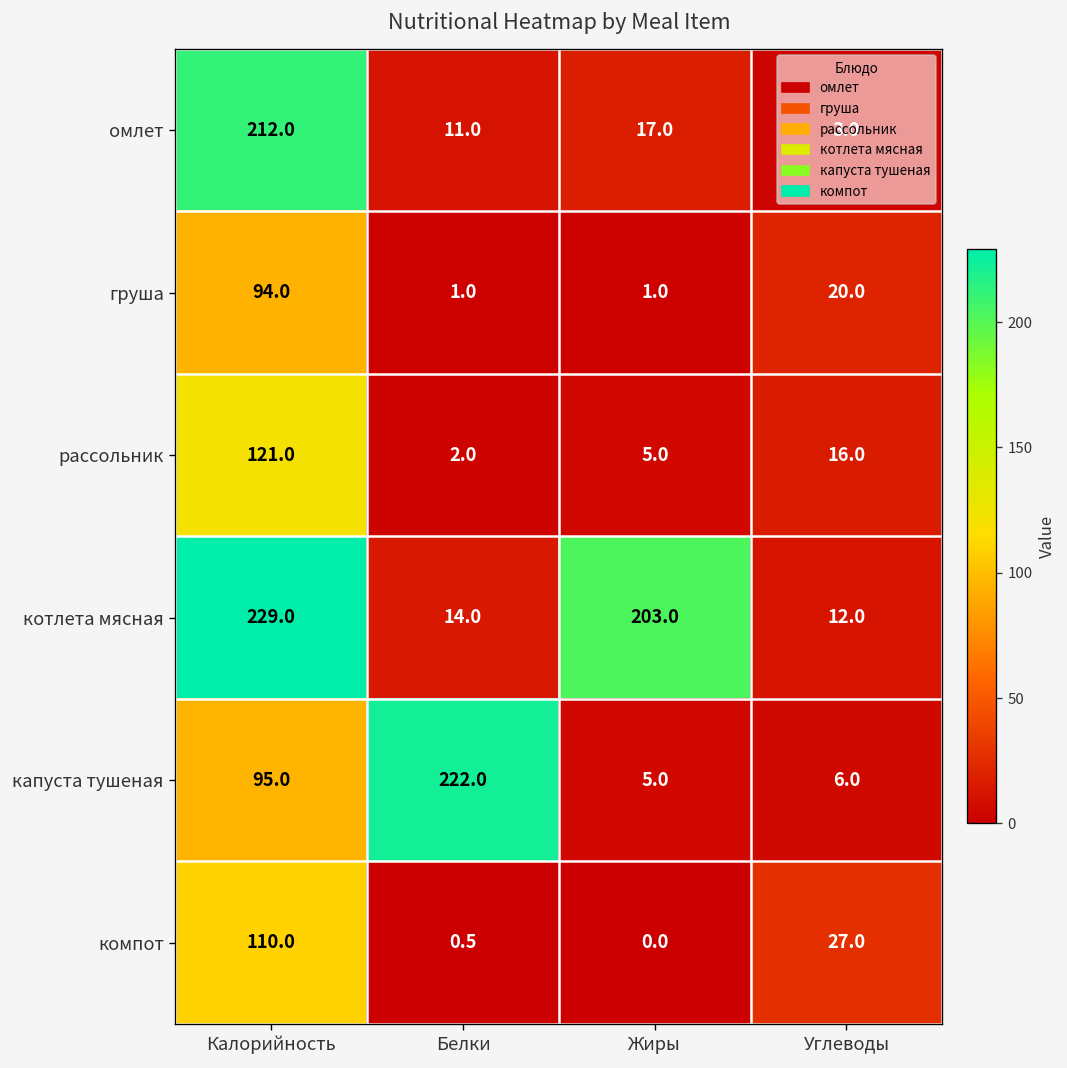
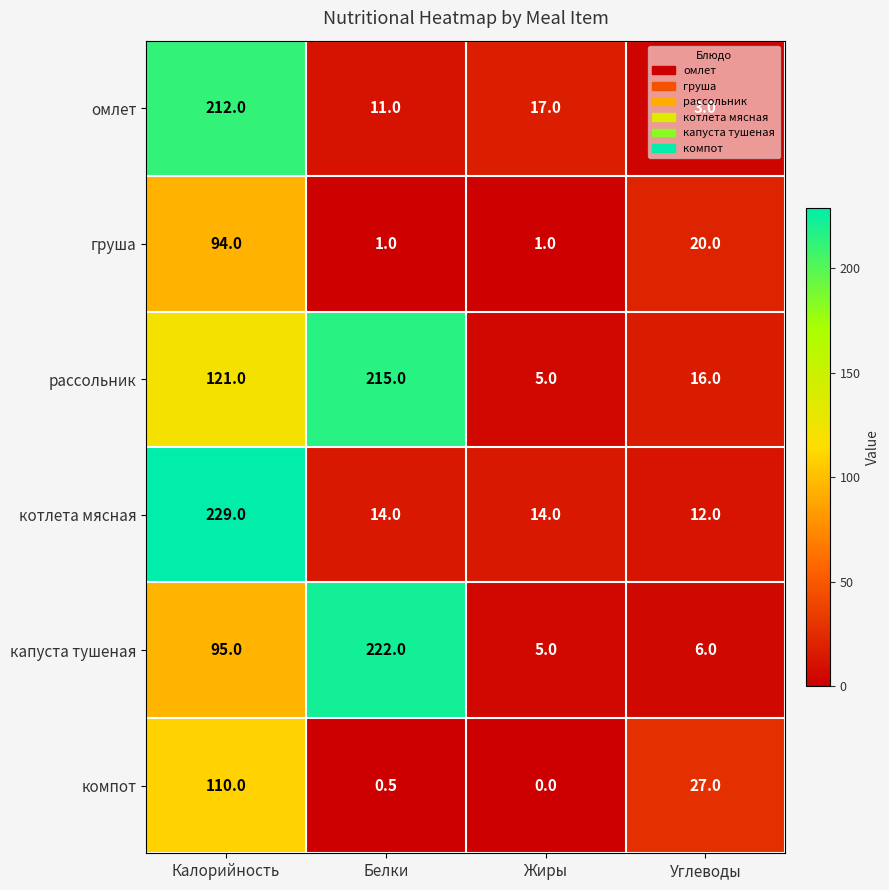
рассольник, Белки: 2.0 -> 215.0
котлета мясная, Жиры: 203.0 -> 14.0
